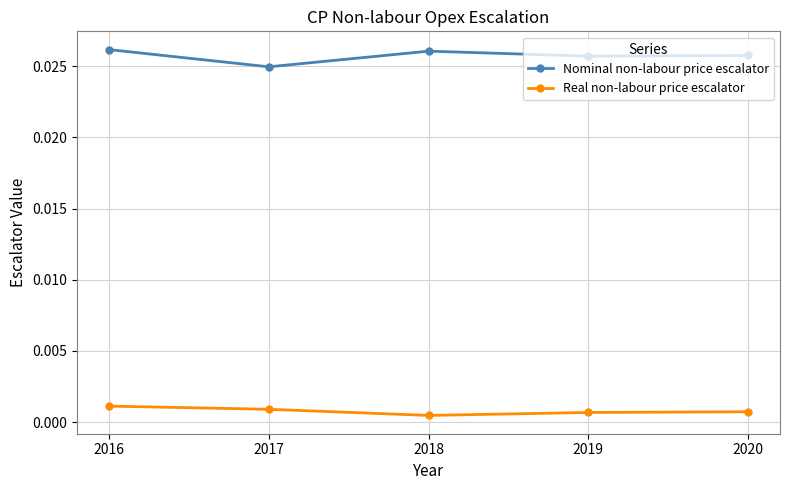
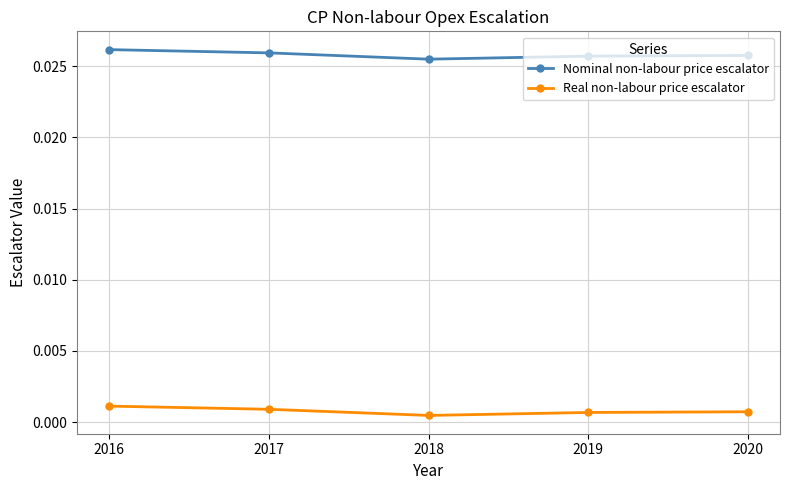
Nominal non-labour price escalator, 2017: 0.0249 -> 0.0259
Nominal non-labour price escalator, 2018: 0.0260 -> 0.0255
